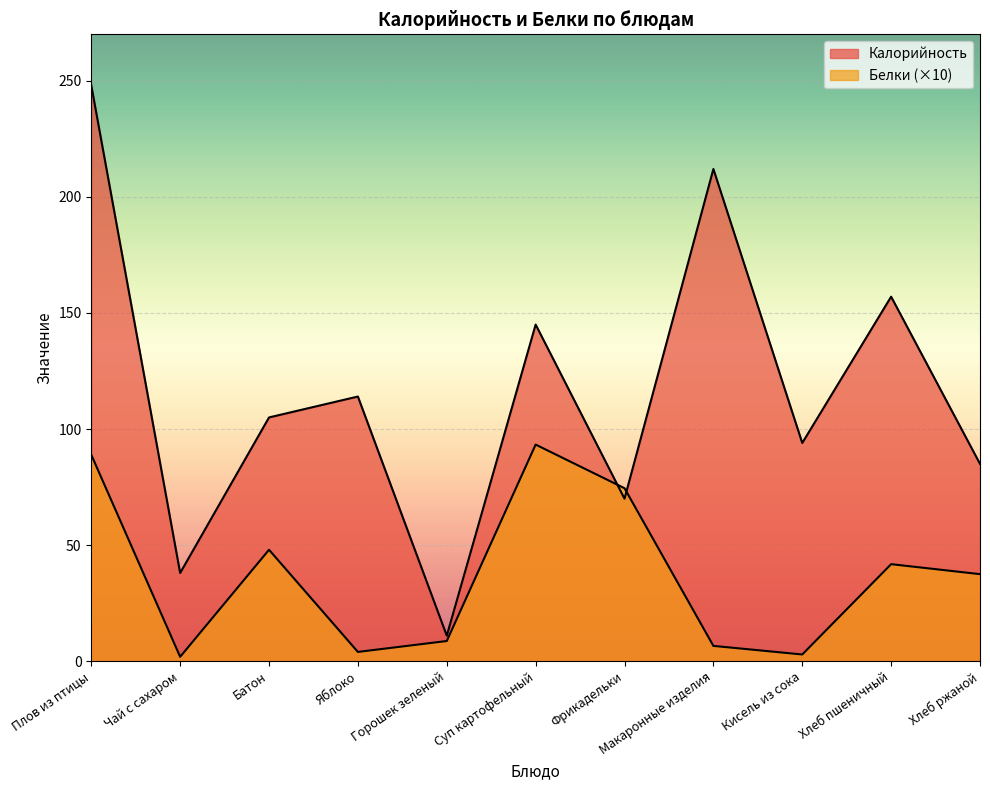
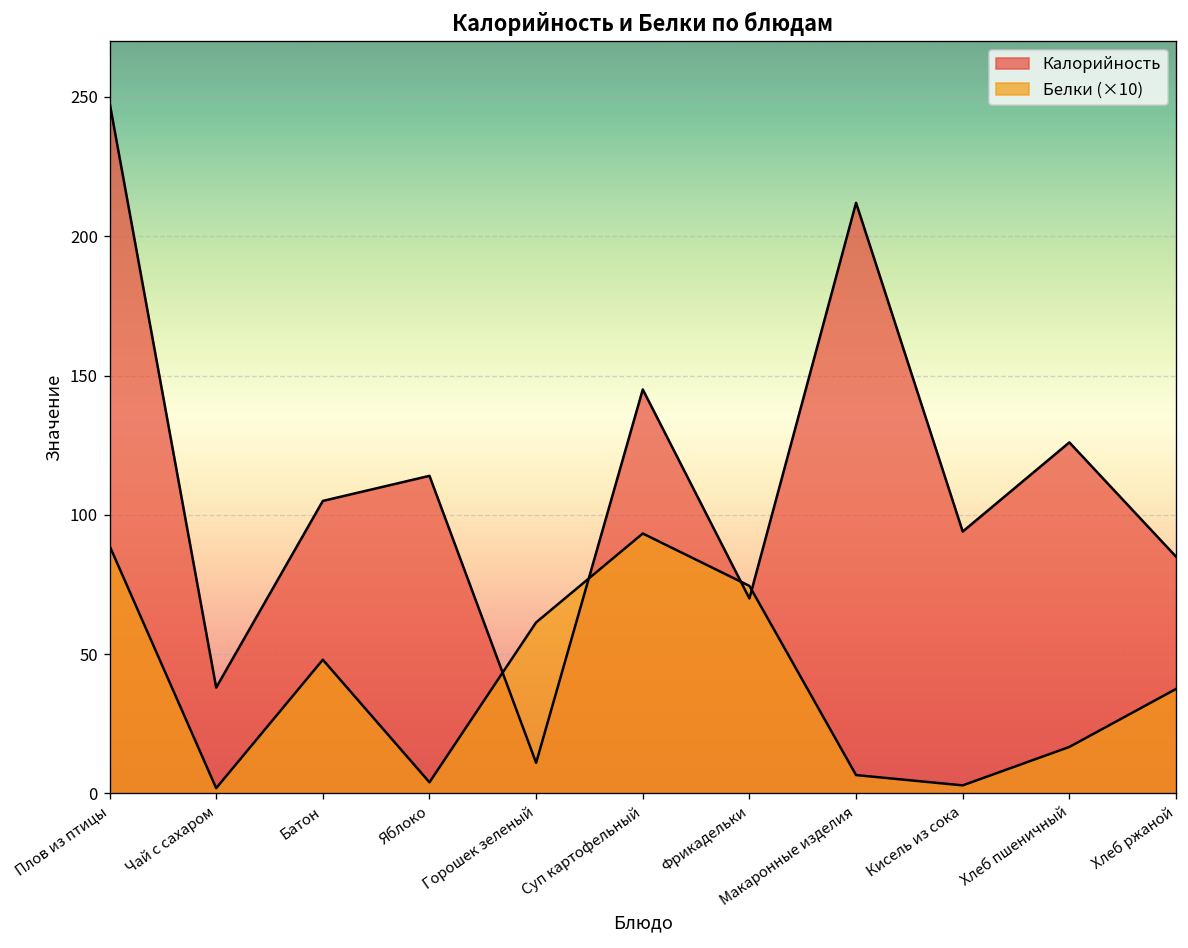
Белки (×10), Горошек зеленый: 9 -> 61
Калорийность, Хлеб пшеничный: 157 -> 126
Белки (×10), Хлеб пшеничный: 42 -> 17
